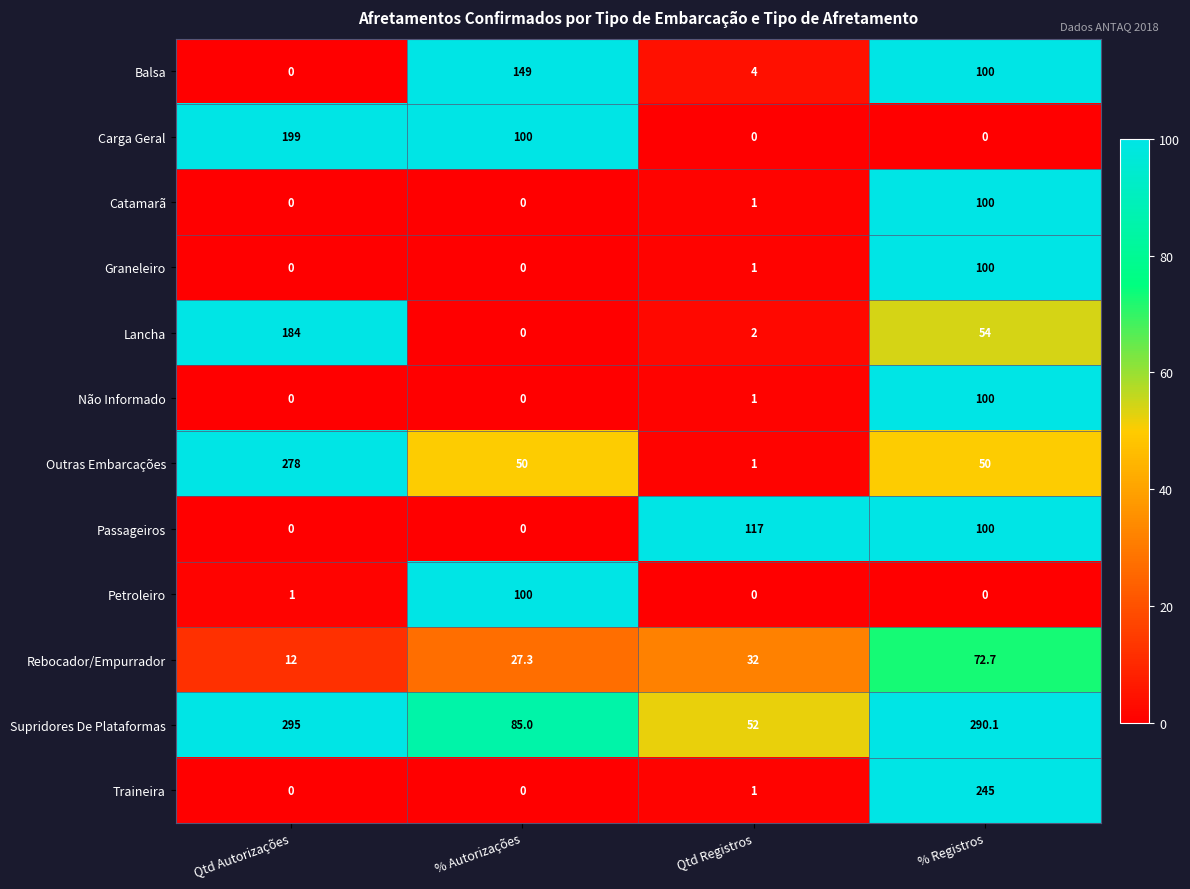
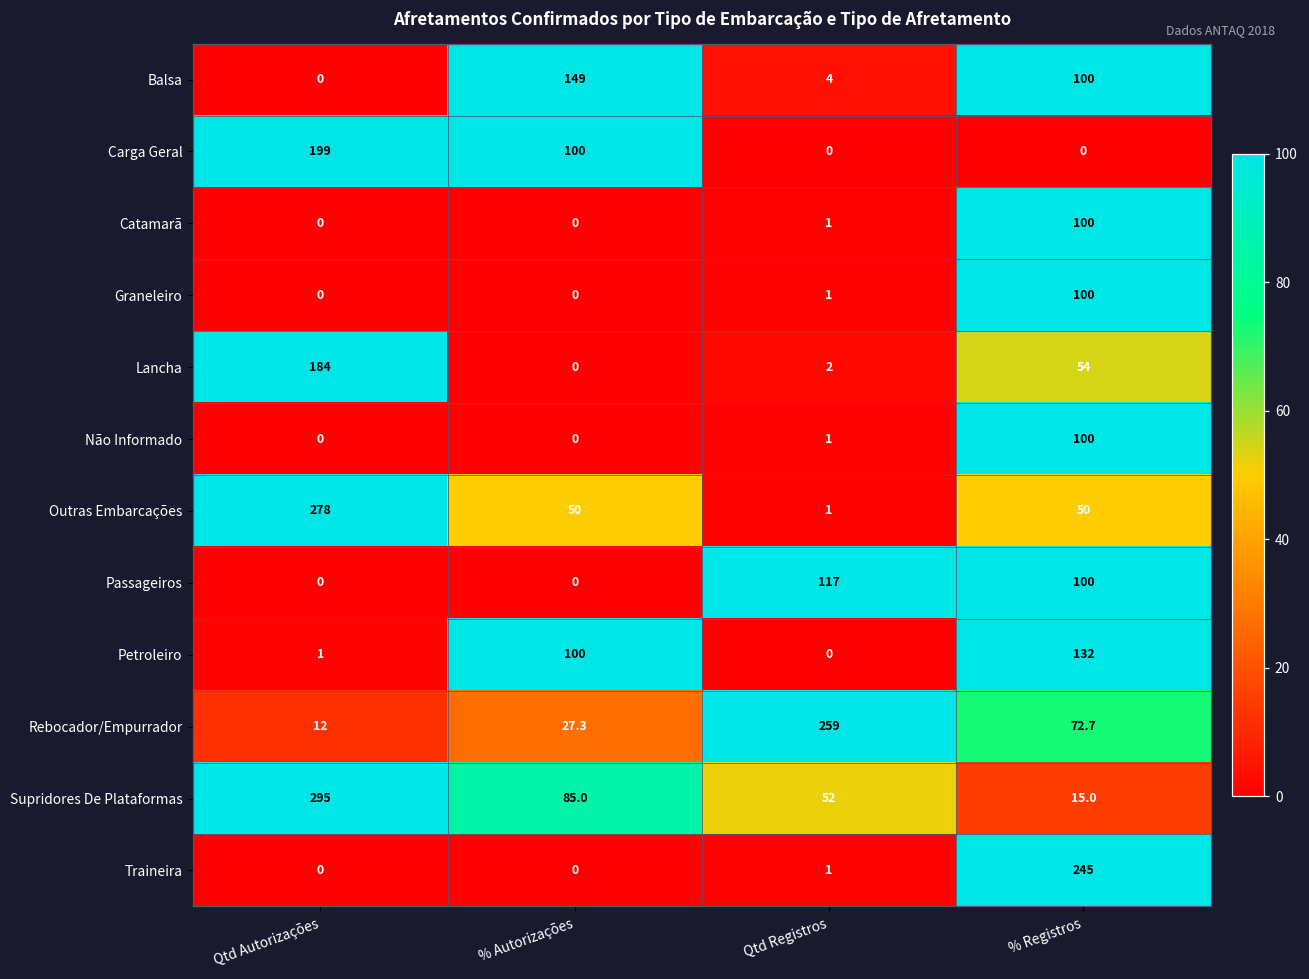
Petroleiro, % Registros: 0 -> 132
Rebocador/Empurrador, Qtd Registros: 32 -> 259
Supridores De Plataformas, % Registros: 290.1 -> 15.0
